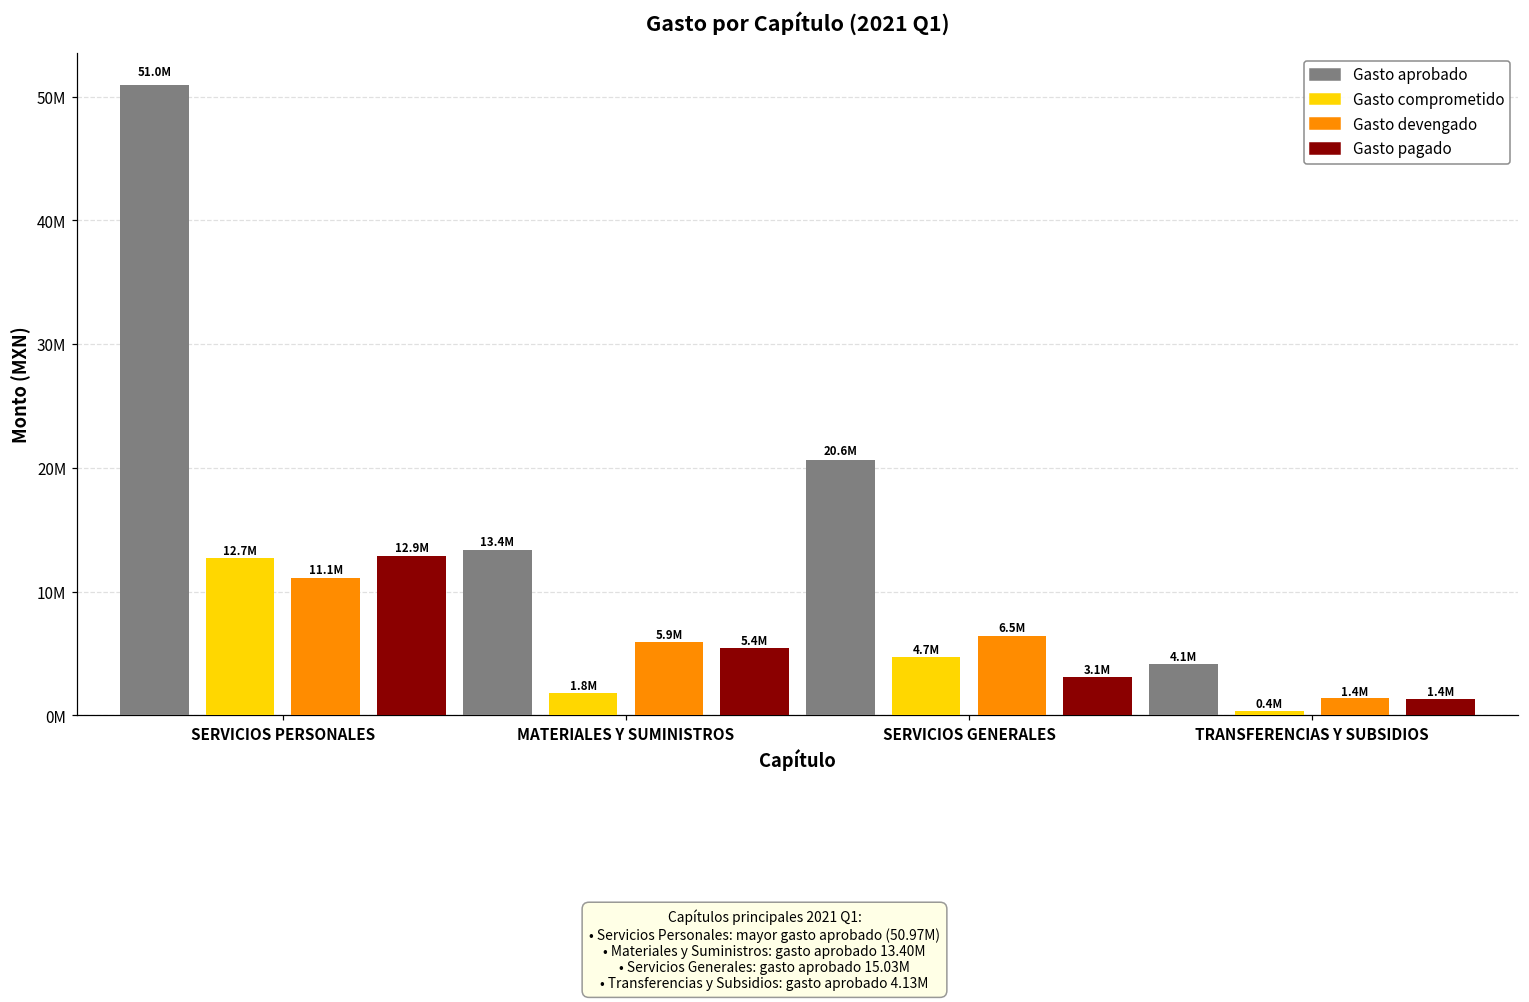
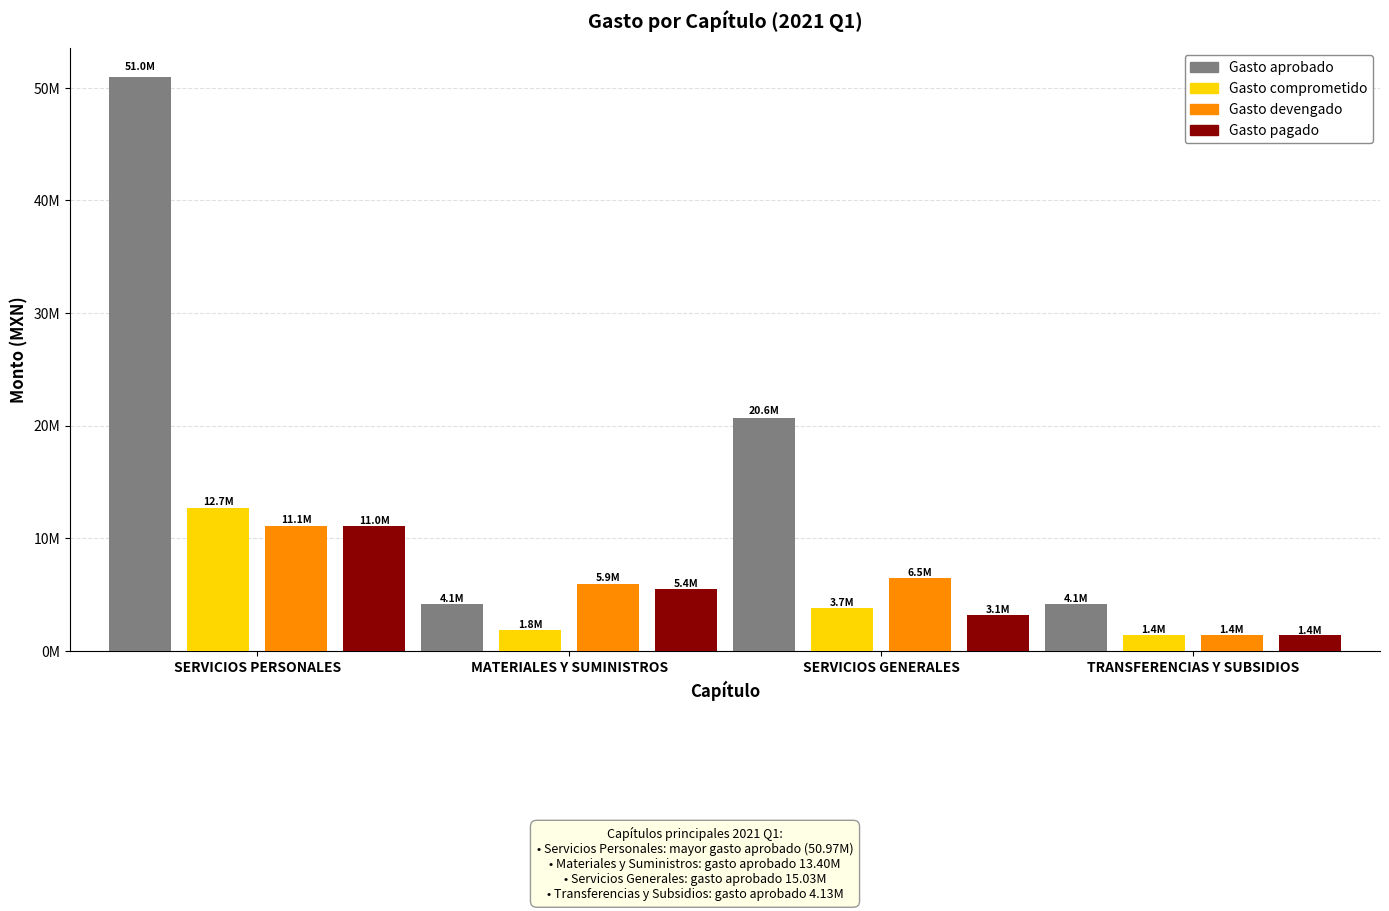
Gasto pagado, SERVICIOS PERSONALES: 12.9M -> 11.0M
Gasto aprobado, MATERIALES Y SUMINISTROS: 13.4M -> 4.1M
Gasto comprometido, SERVICIOS GENERALES: 4.7M -> 3.7M
Gasto comprometido, TRANSFERENCIAS Y SUBSIDIOS: 0.4M -> 1.4M
